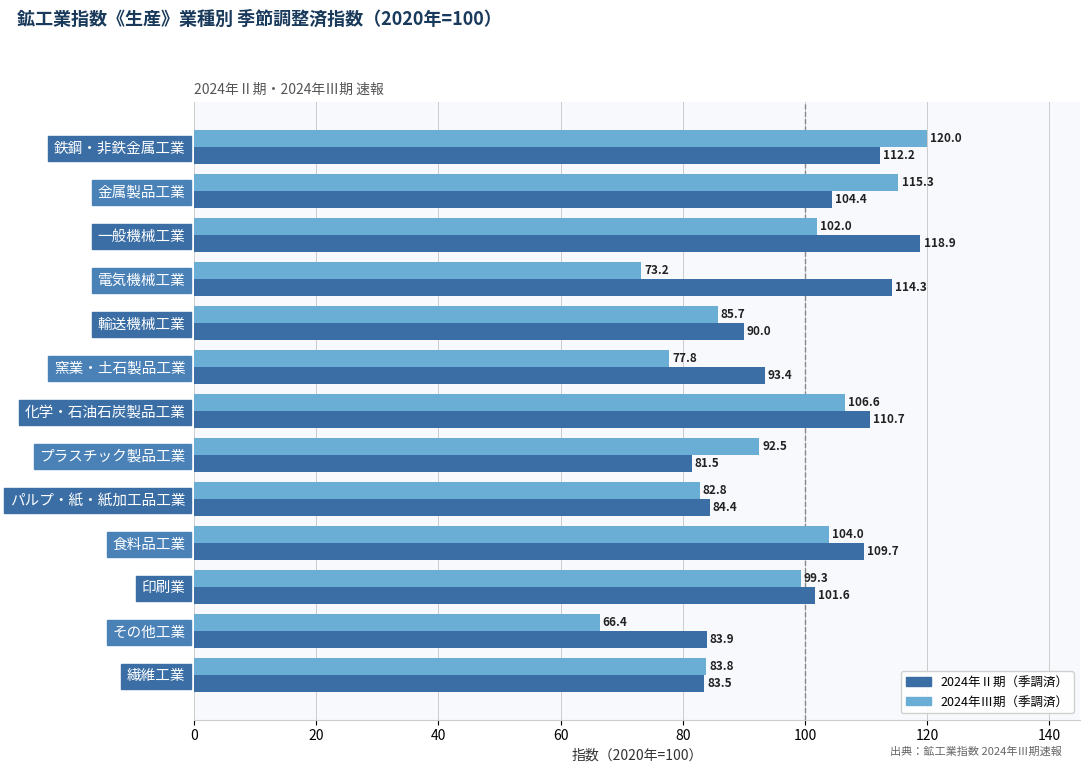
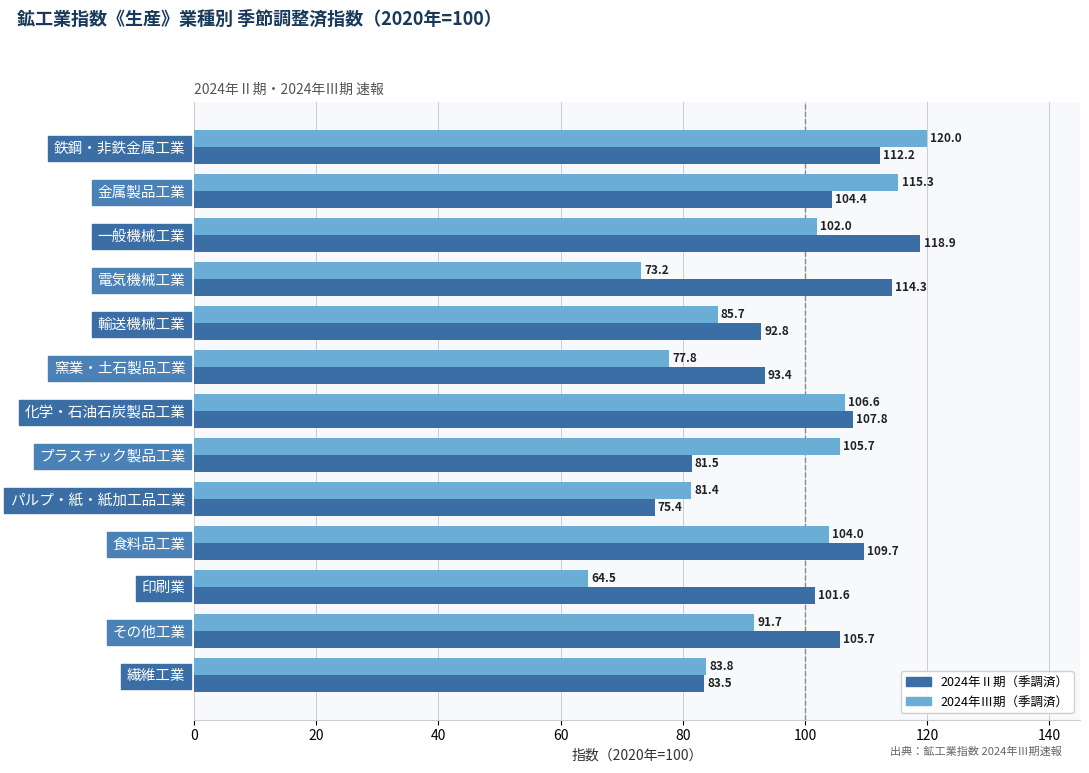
2024年Ⅱ期（季調済）, 輸送機械工業: 90.0 -> 92.8
2024年Ⅱ期（季調済）, 化学・石油石炭製品工業: 110.7 -> 107.8
2024年Ⅲ期（季調済）, プラスチック製品工業: 92.5 -> 105.7
2024年Ⅲ期（季調済）, パルプ・紙・紙加工品工業: 82.8 -> 81.4
2024年Ⅱ期（季調済）, パルプ・紙・紙加工品工業: 84.4 -> 75.4
2024年Ⅲ期（季調済）, 印刷業: 99.3 -> 64.5
2024年Ⅲ期（季調済）, その他工業: 66.4 -> 91.7
2024年Ⅱ期（季調済）, その他工業: 83.9 -> 105.7
